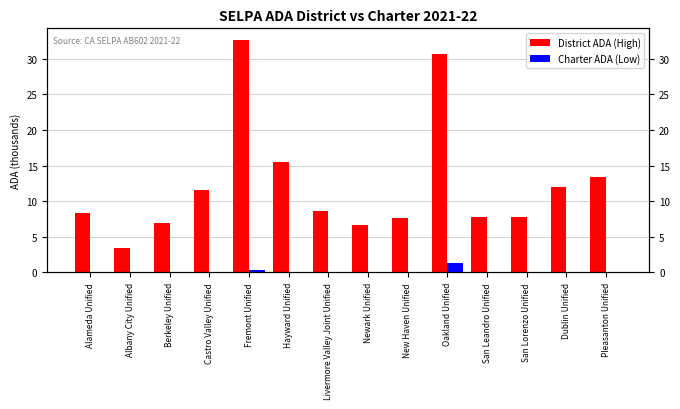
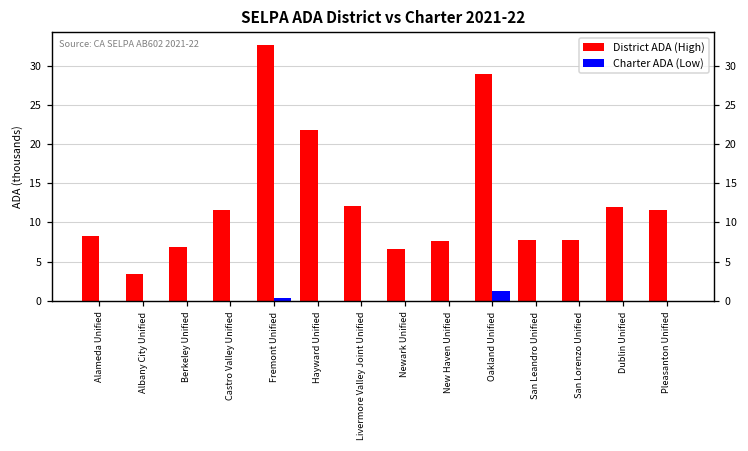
District ADA (High), Hayward Unified: 16 -> 22
District ADA (High), Livermore Valley Joint Unified: 9 -> 12
District ADA (High), Oakland Unified: 31 -> 29
District ADA (High), Pleasanton Unified: 13 -> 12
